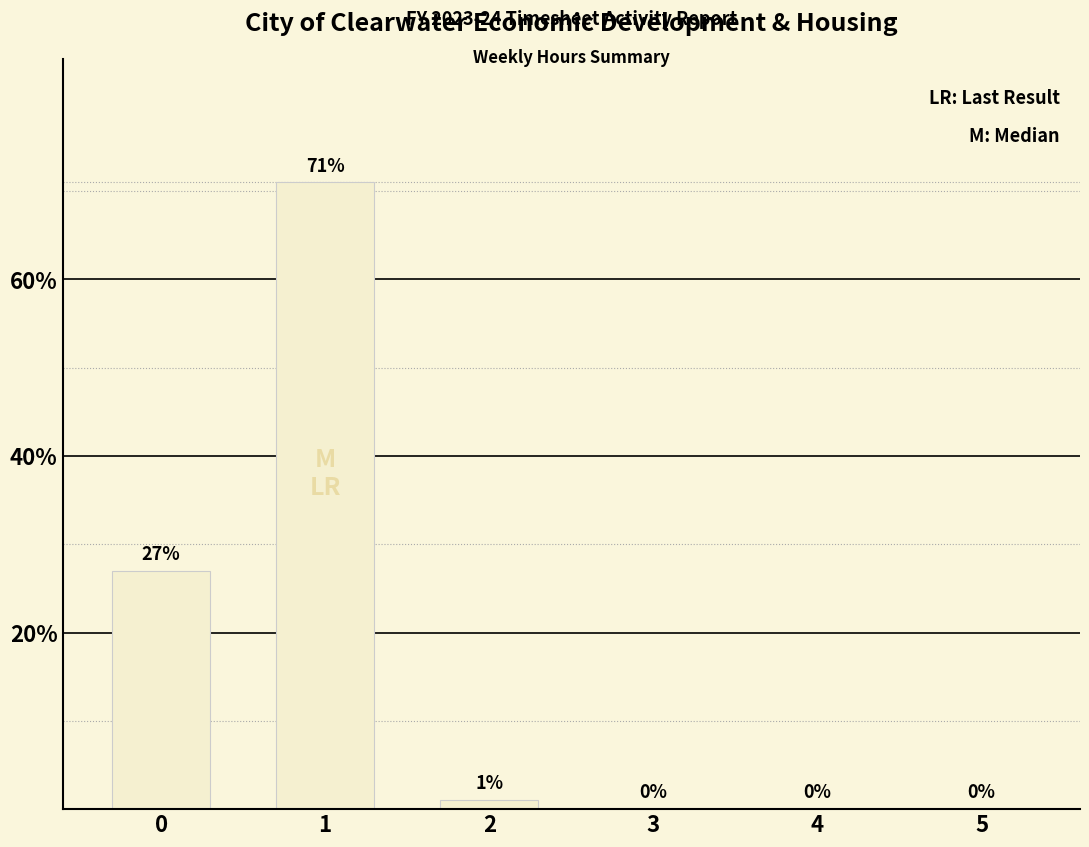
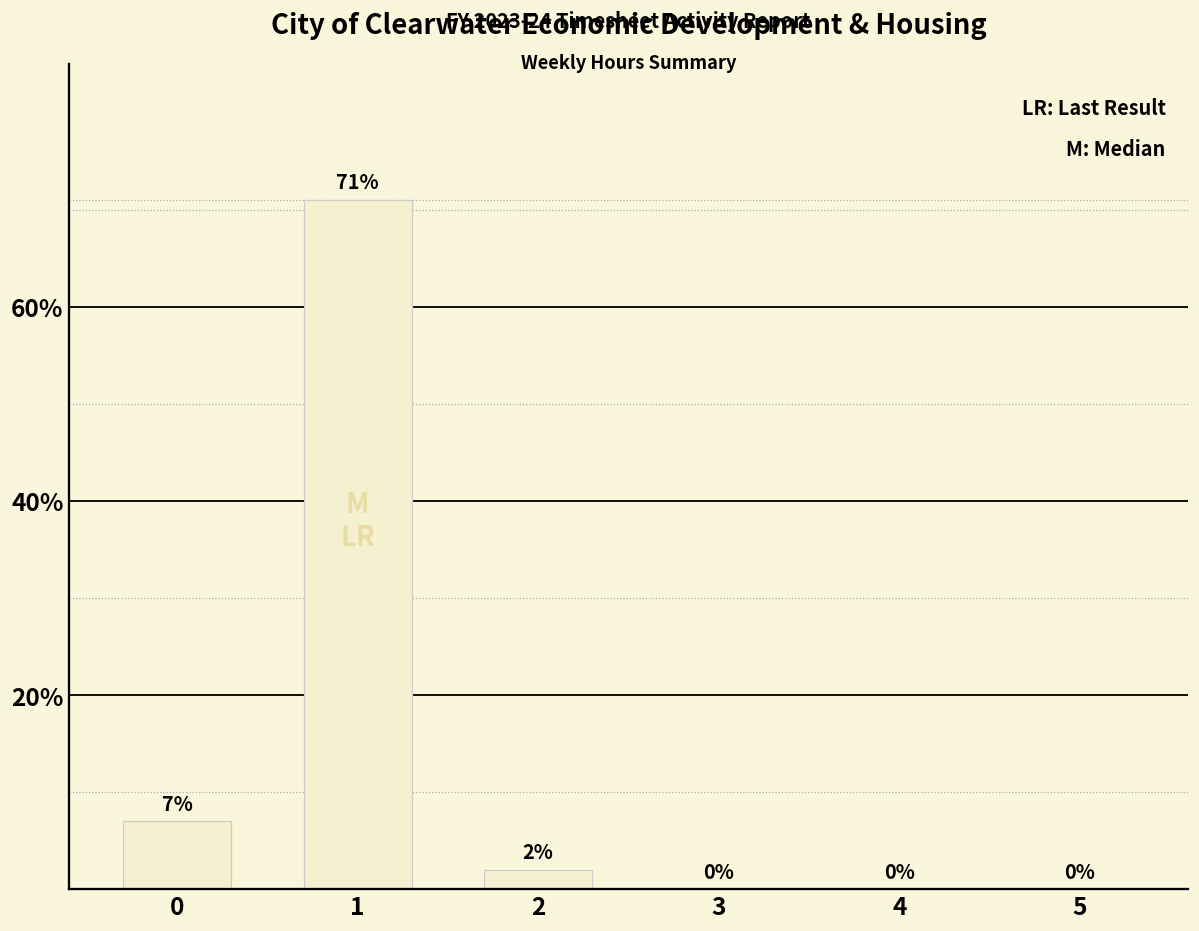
0: 27% -> 7%
2: 1% -> 2%
